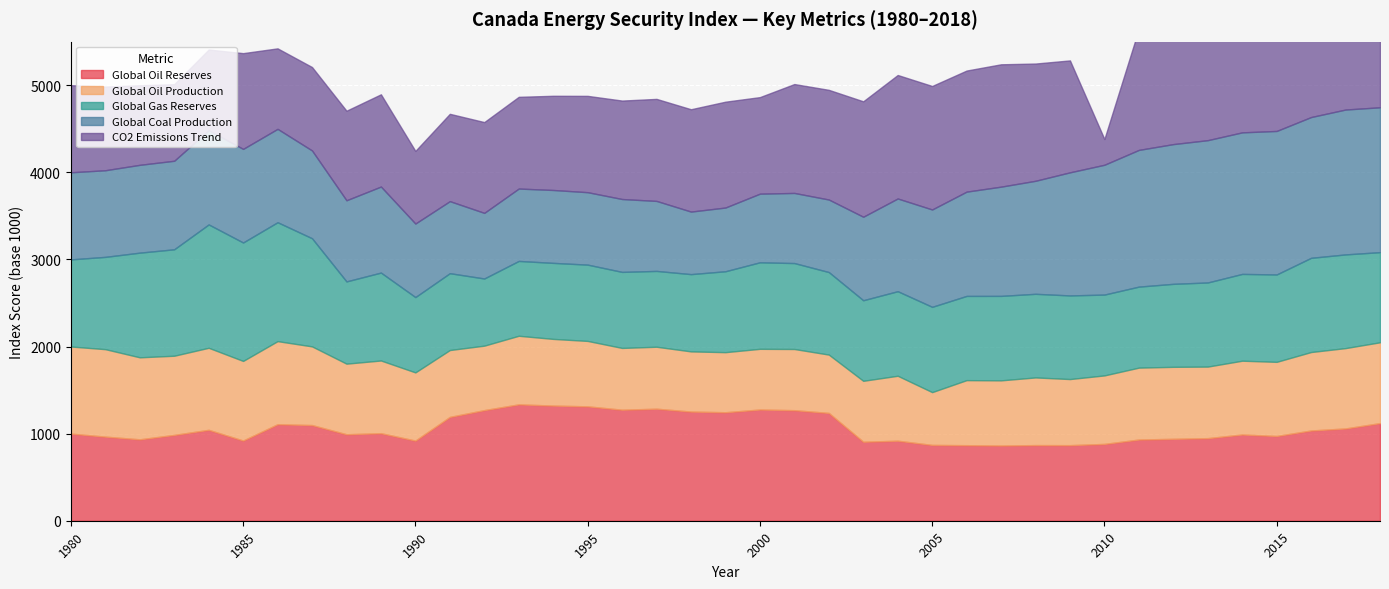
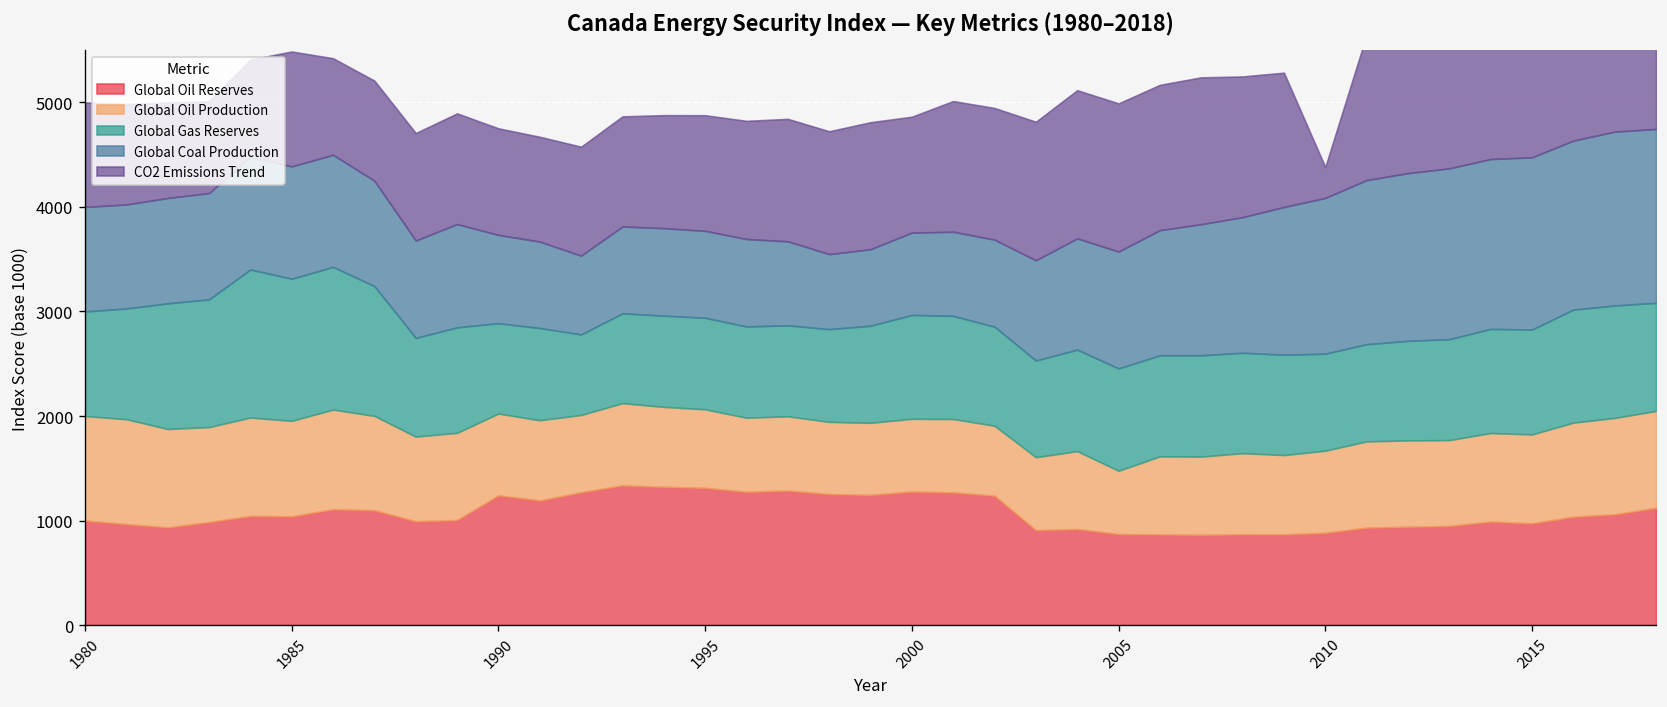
Global Oil Reserves, 1985: 900 -> 1000
Global Oil Reserves, 1990: 900 -> 1200
CO2 Emissions Trend, 1990: 800 -> 1000
